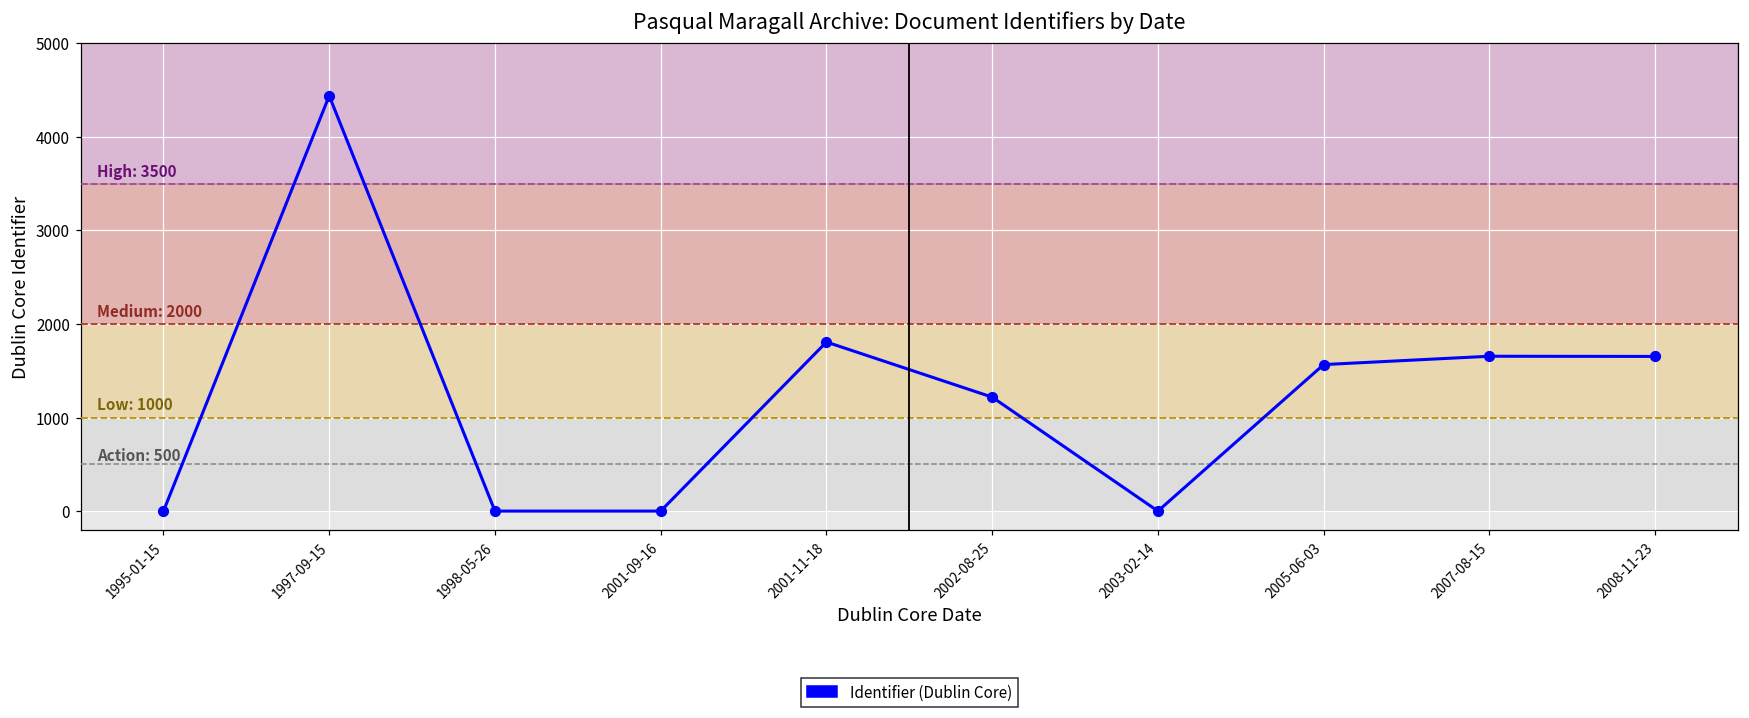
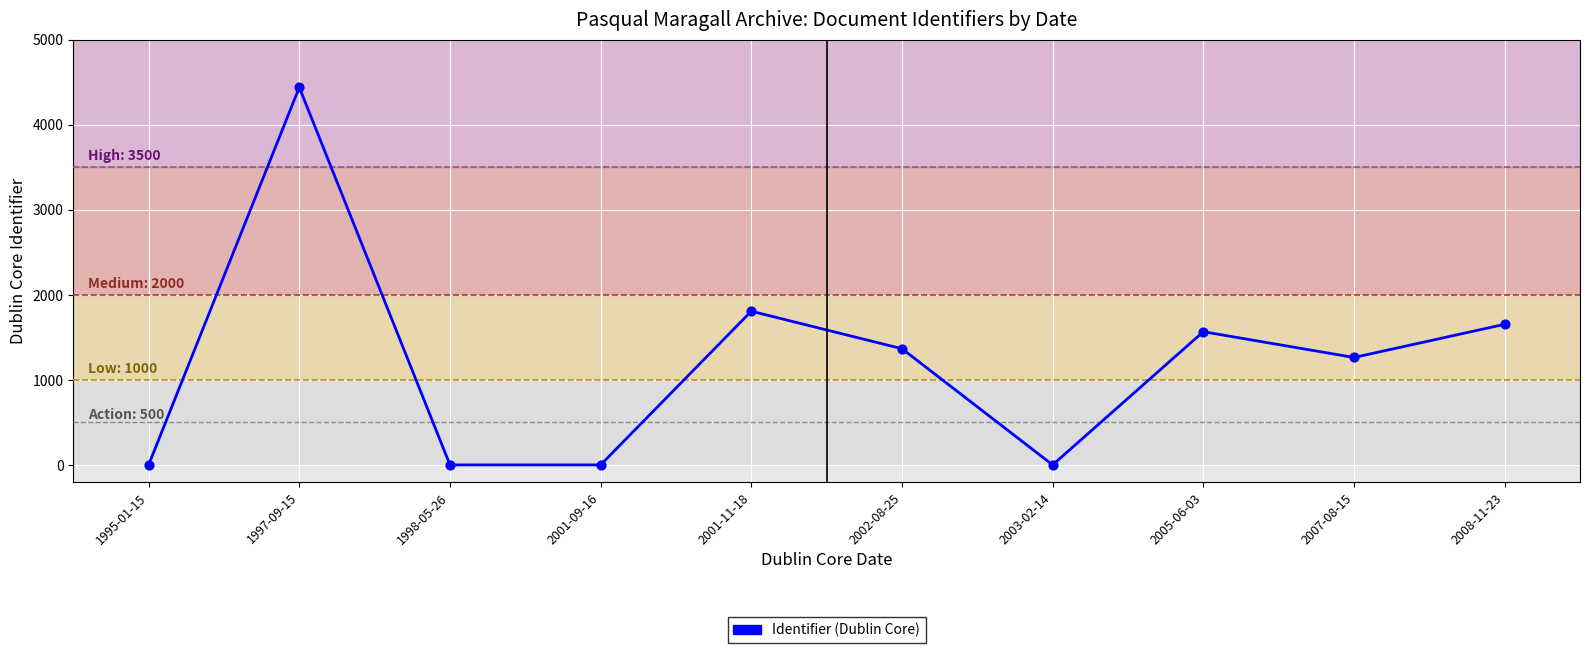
2002-08-25: 1200 -> 1400
2007-08-15: 1700 -> 1300
